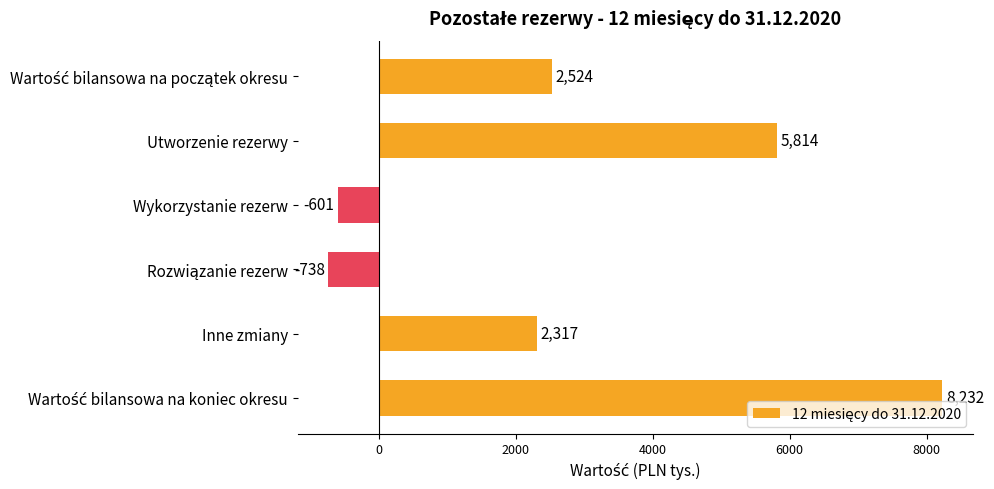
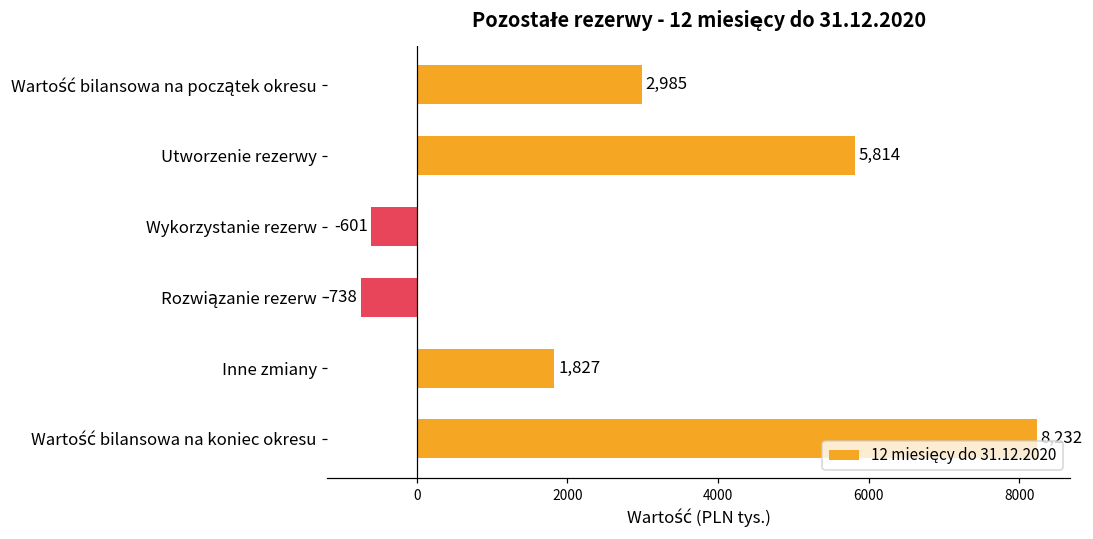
Wartość bilansowa na początek okresu: 2,524 -> 2,985
Inne zmiany: 2,317 -> 1,827
